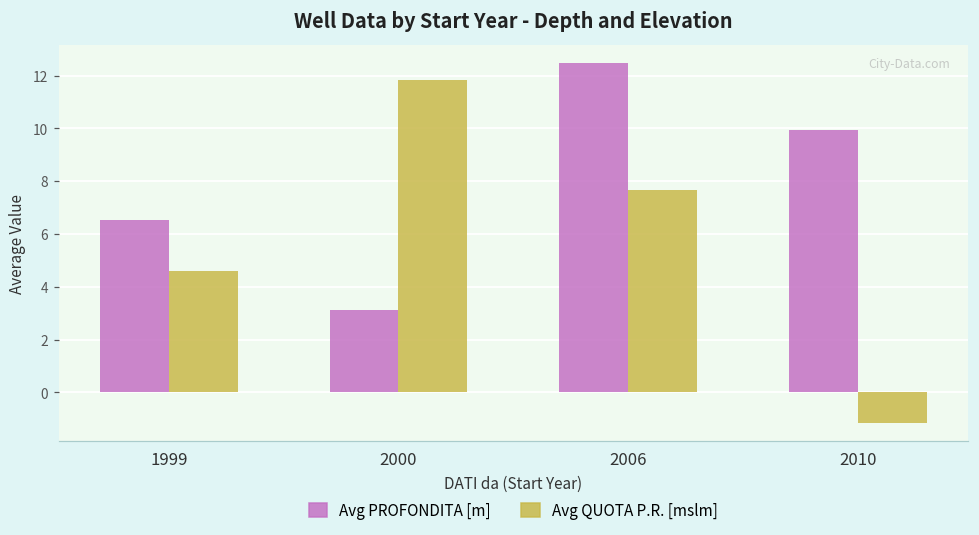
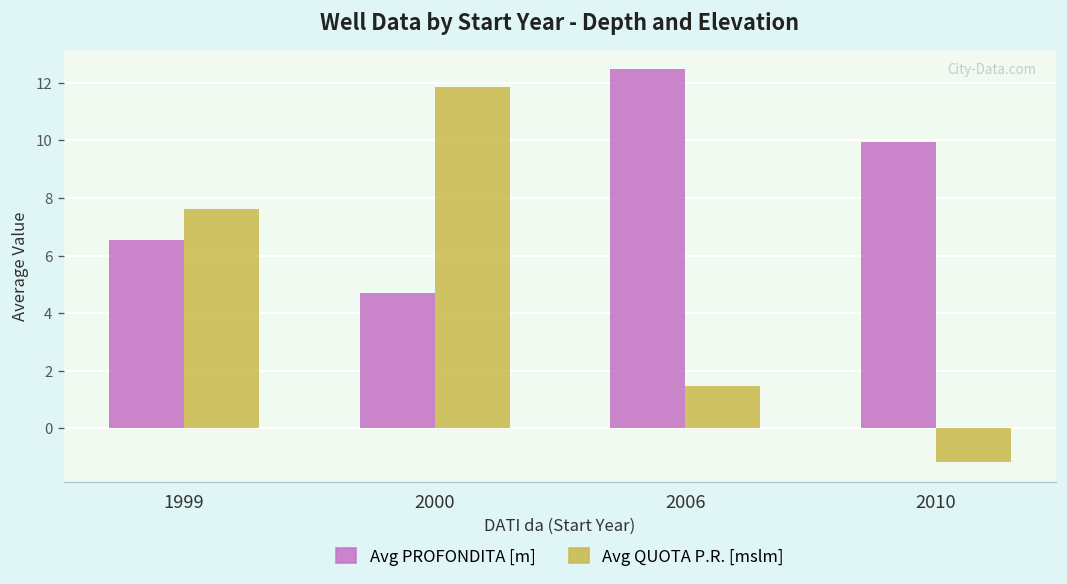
Avg QUOTA P.R. [mslm], 1999: 4.6 -> 7.6
Avg PROFONDITA [m], 2000: 3.1 -> 4.7
Avg QUOTA P.R. [mslm], 2006: 7.7 -> 1.5
